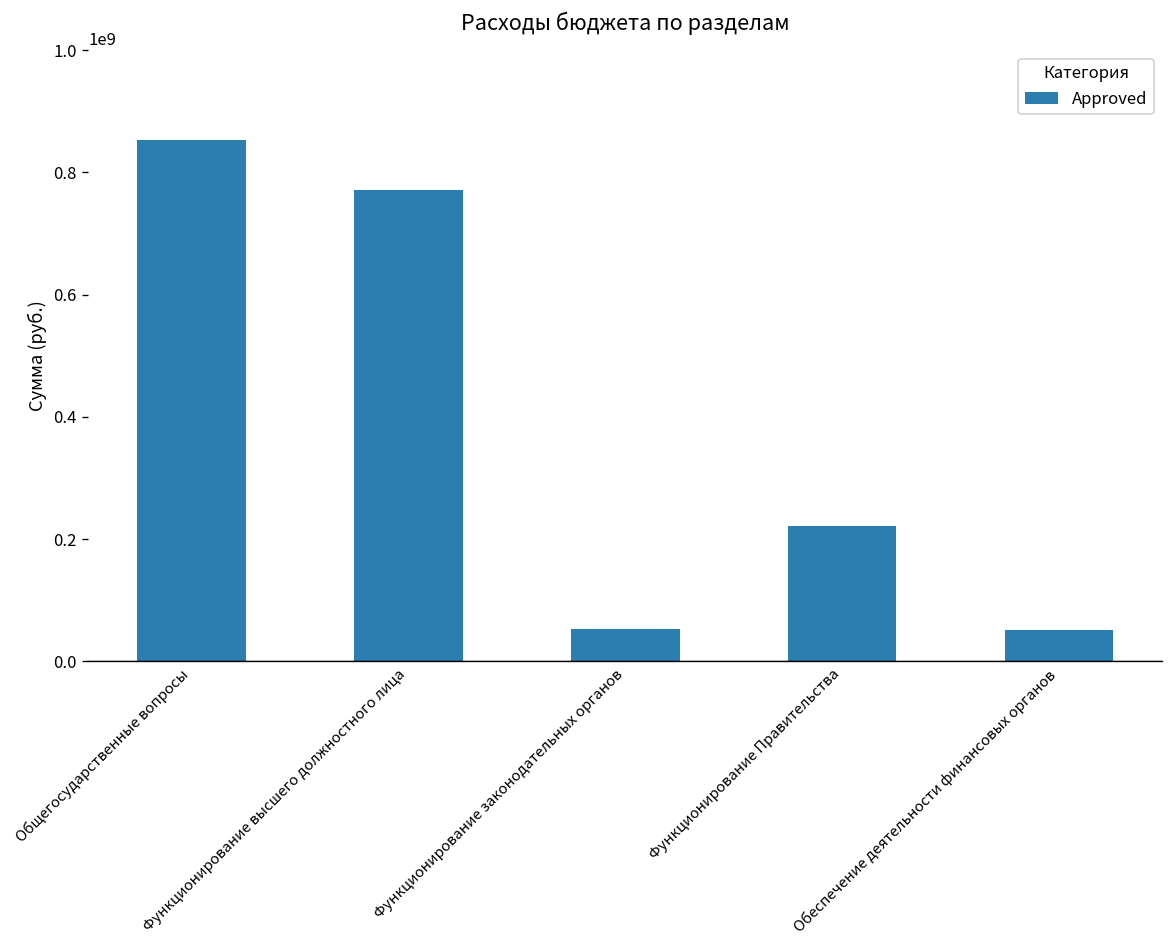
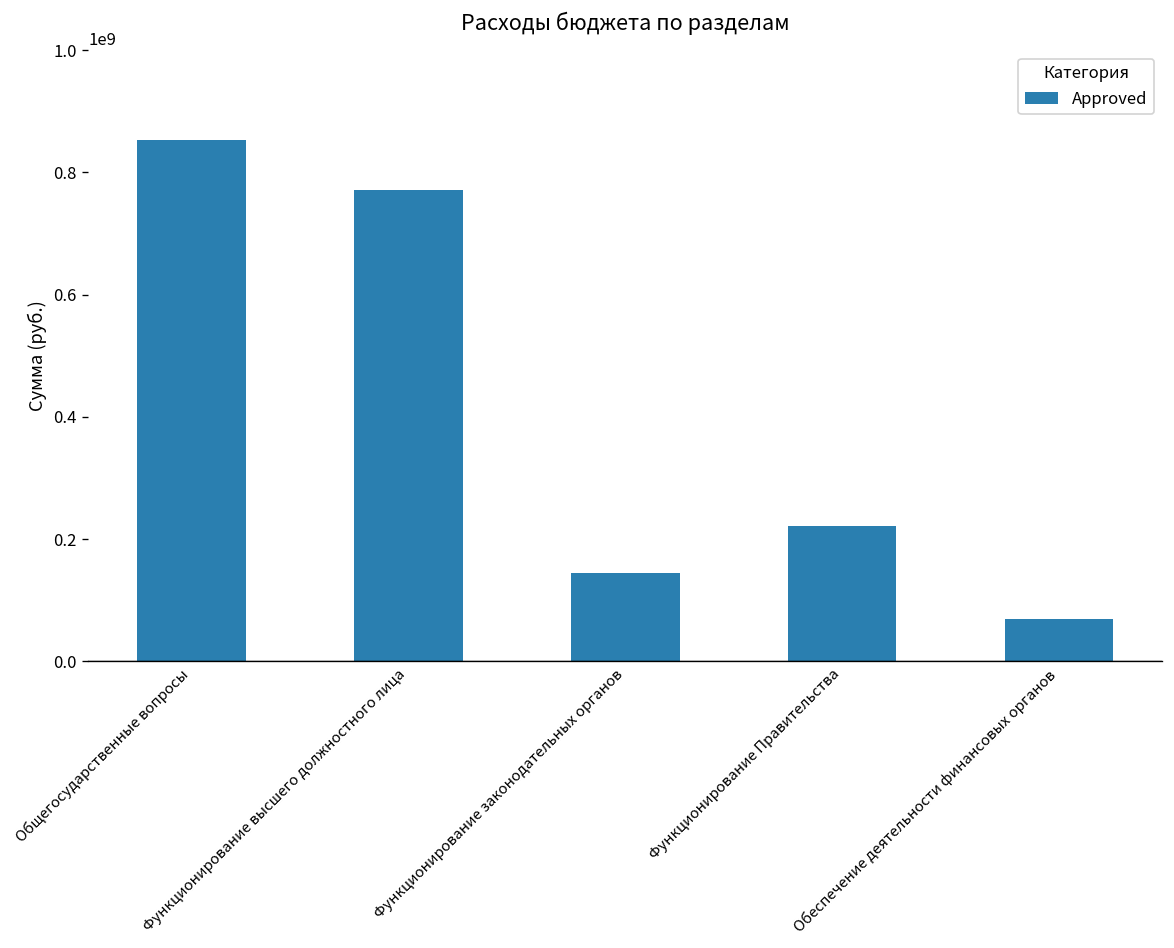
Функционирование законодательных органов: 50000000 -> 140000000
Обеспечение деятельности финансовых органов: 50000000 -> 70000000
